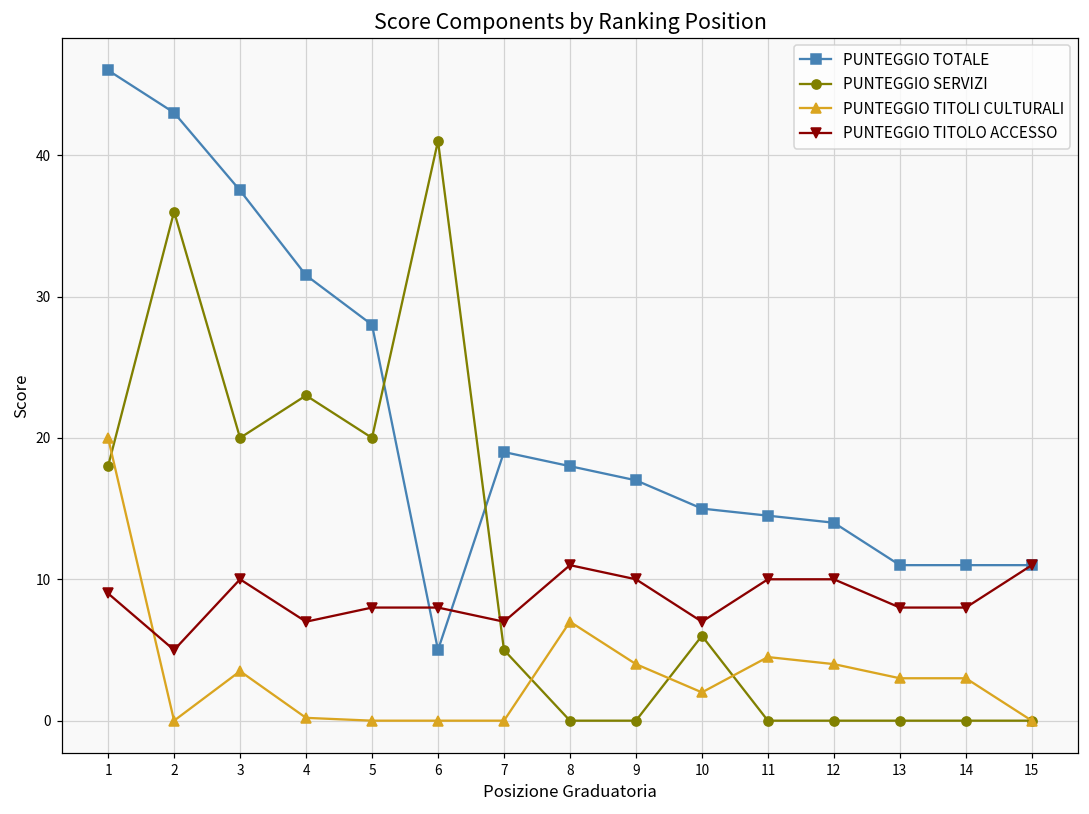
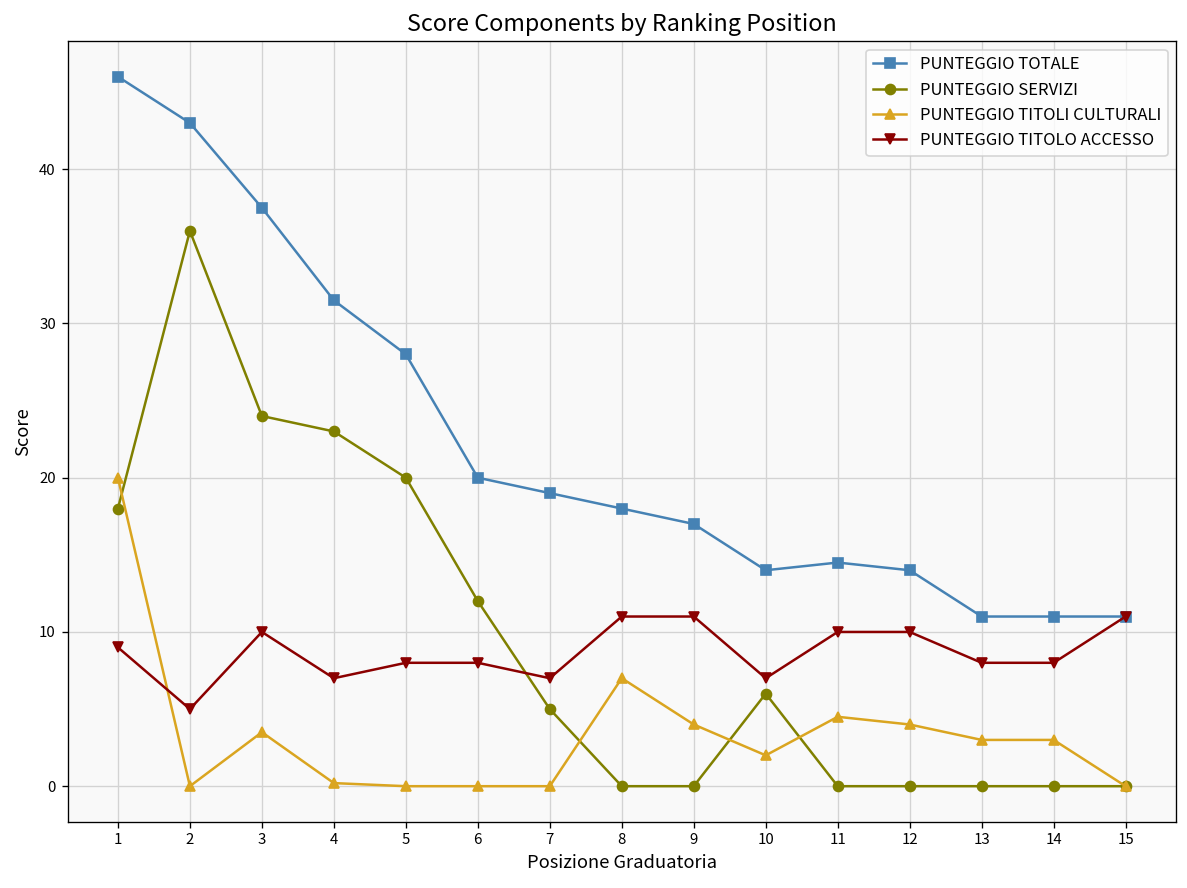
PUNTEGGIO SERVIZI, 3: 20 -> 24
PUNTEGGIO TOTALE, 6: 5 -> 20
PUNTEGGIO SERVIZI, 6: 41 -> 12
PUNTEGGIO TITOLO ACCESSO, 9: 10 -> 11
PUNTEGGIO TOTALE, 10: 15 -> 14
